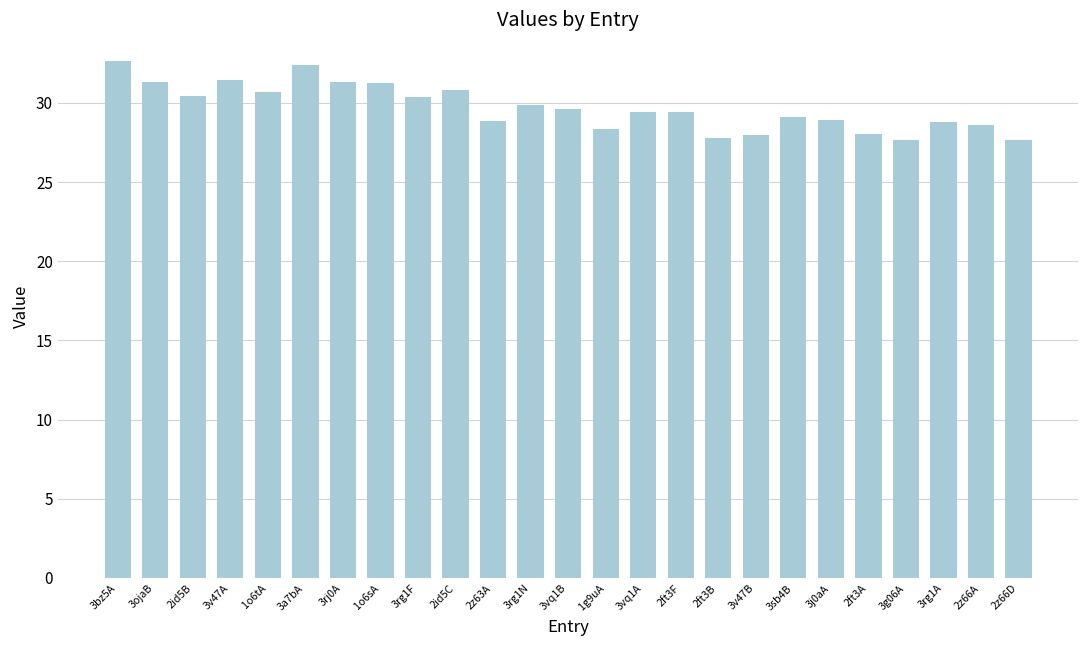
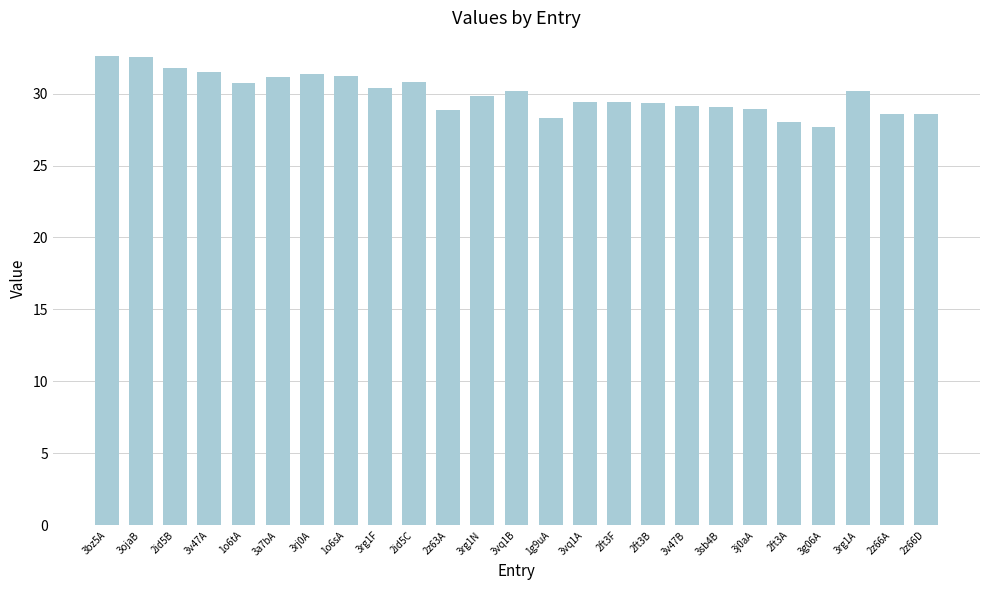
3ojaB: 31.3 -> 32.6
2id5B: 30.4 -> 31.8
3a7bA: 32.4 -> 31.2
3vq1B: 29.6 -> 30.2
2ft3B: 27.8 -> 29.3
3v47B: 28.0 -> 29.1
3rg1A: 28.8 -> 30.2
2z66D: 27.7 -> 28.6
